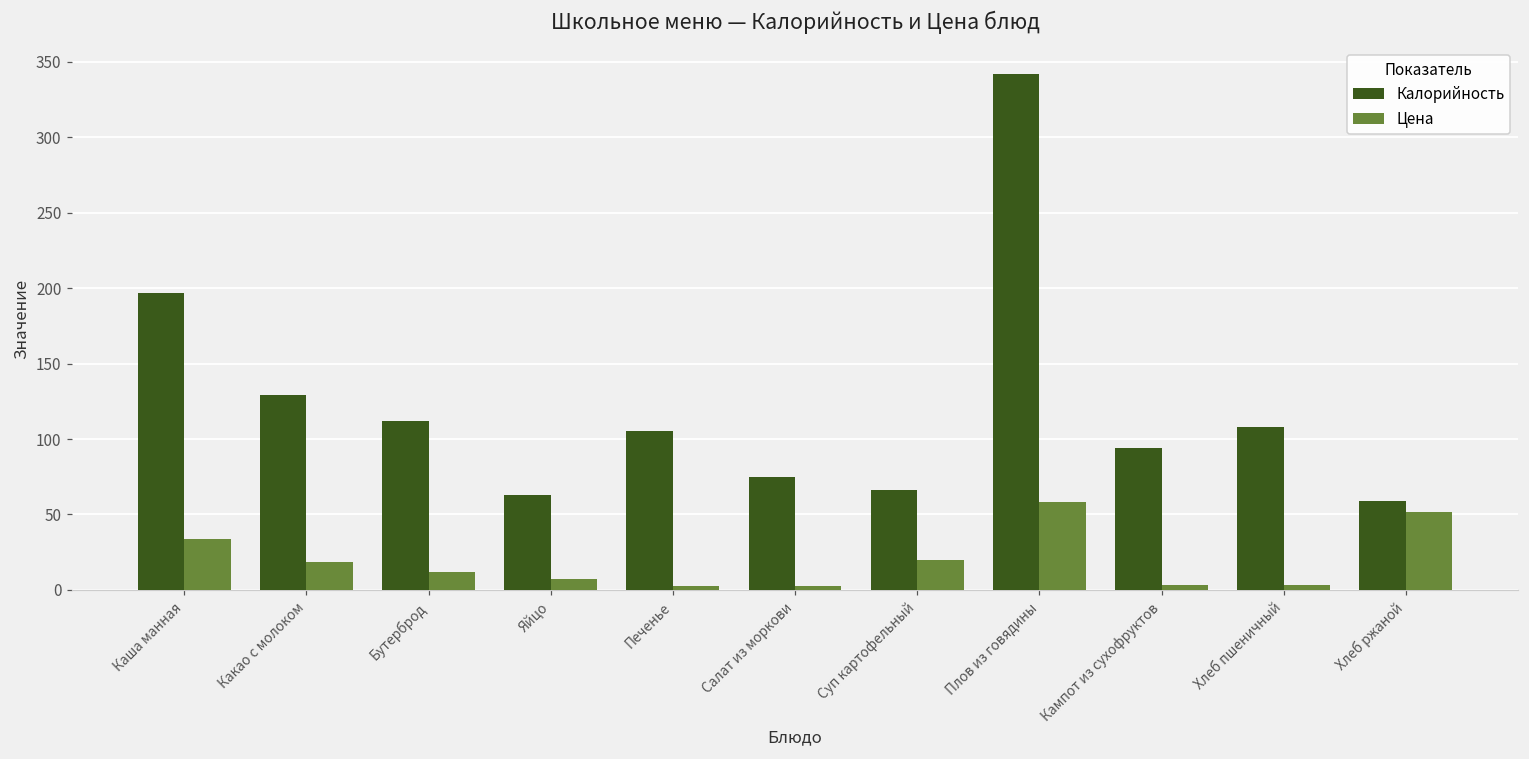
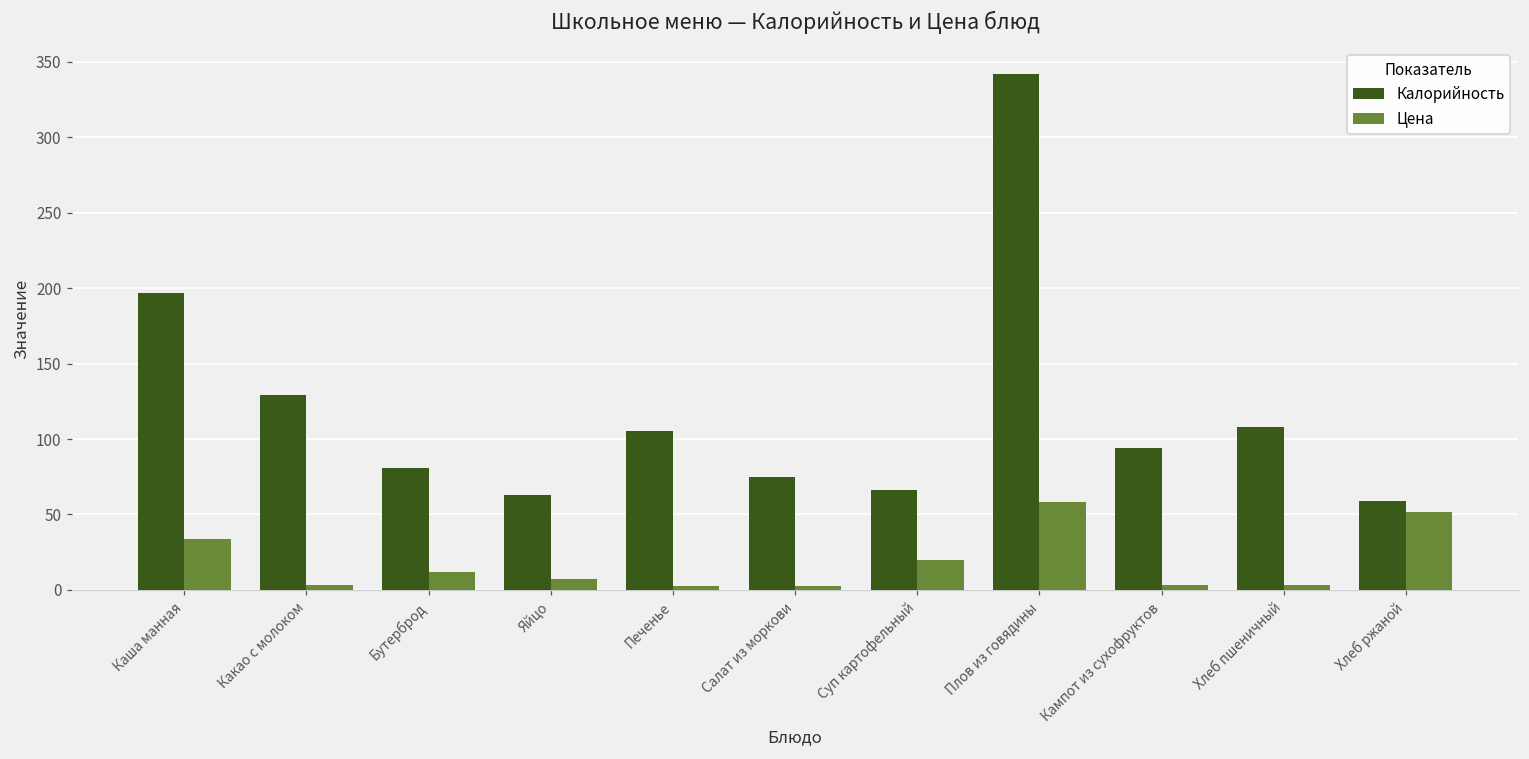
Цена, Какао с молоком: 19 -> 3
Калорийность, Бутерброд: 112 -> 81
